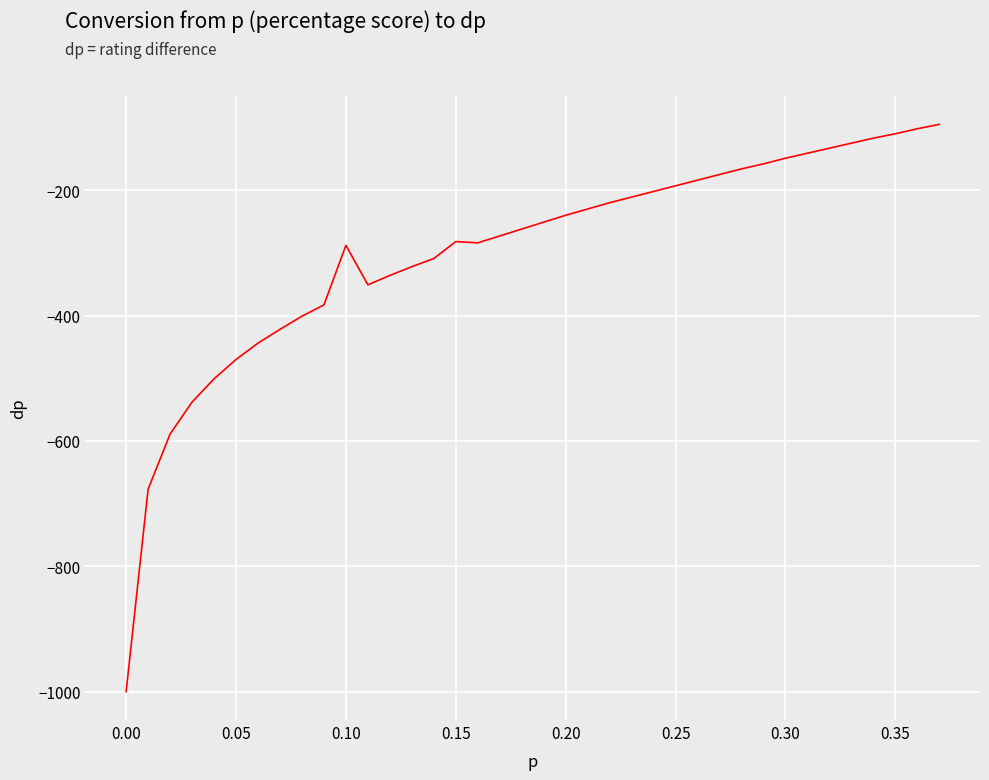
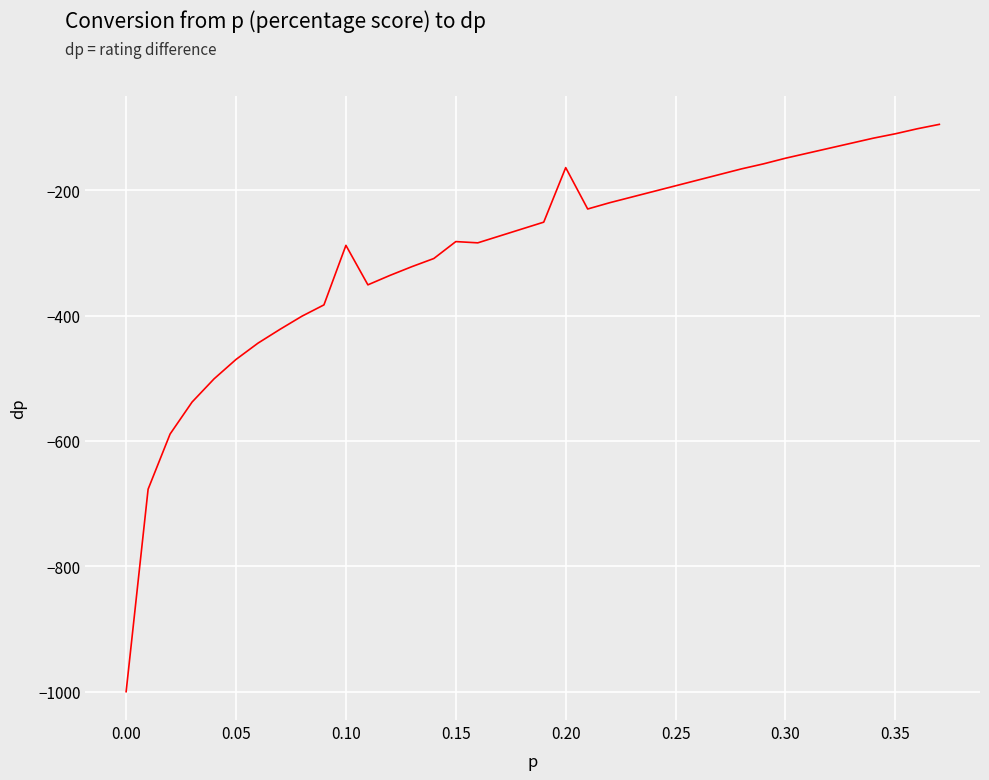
0.20: -240 -> -160
